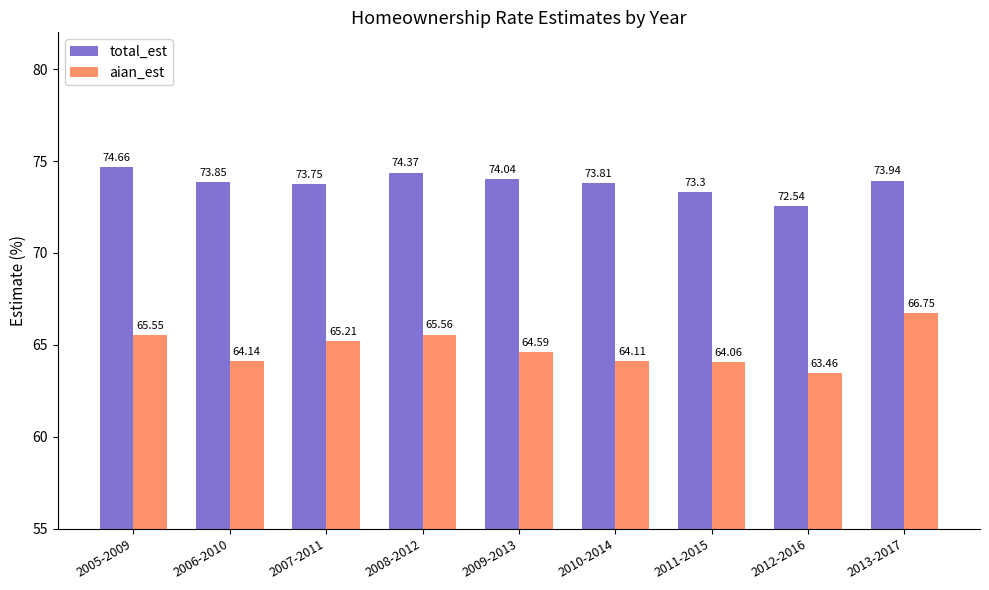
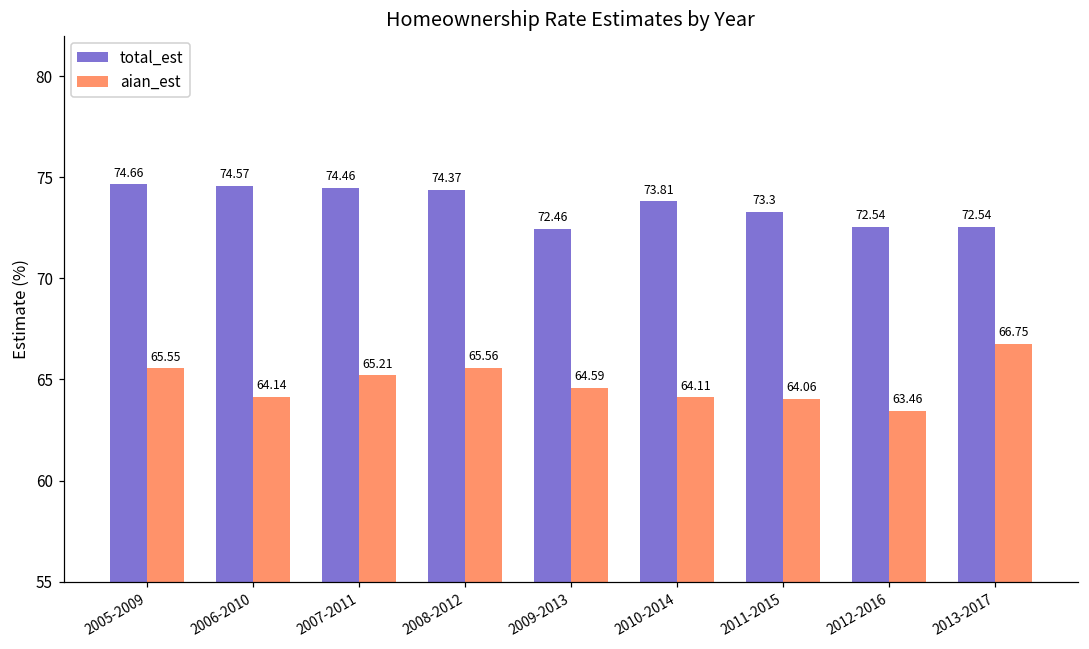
total_est, 2006-2010: 73.85 -> 74.57
total_est, 2007-2011: 73.75 -> 74.46
total_est, 2009-2013: 74.04 -> 72.46
total_est, 2013-2017: 73.94 -> 72.54
